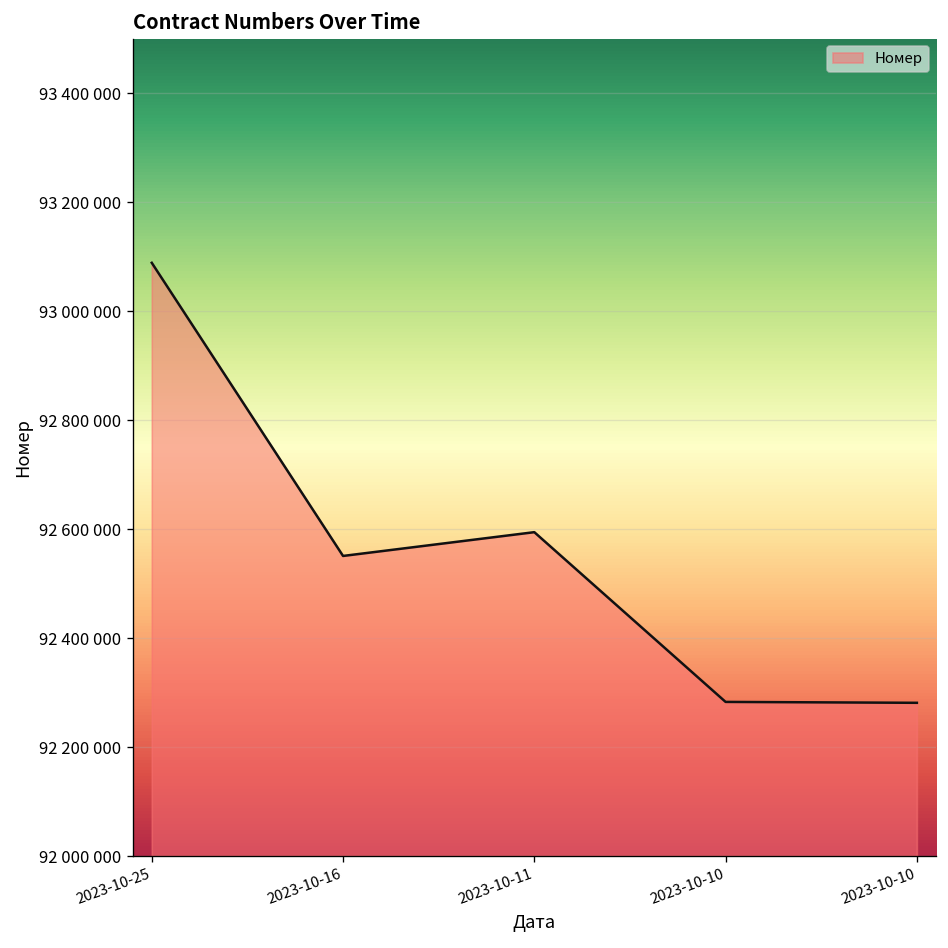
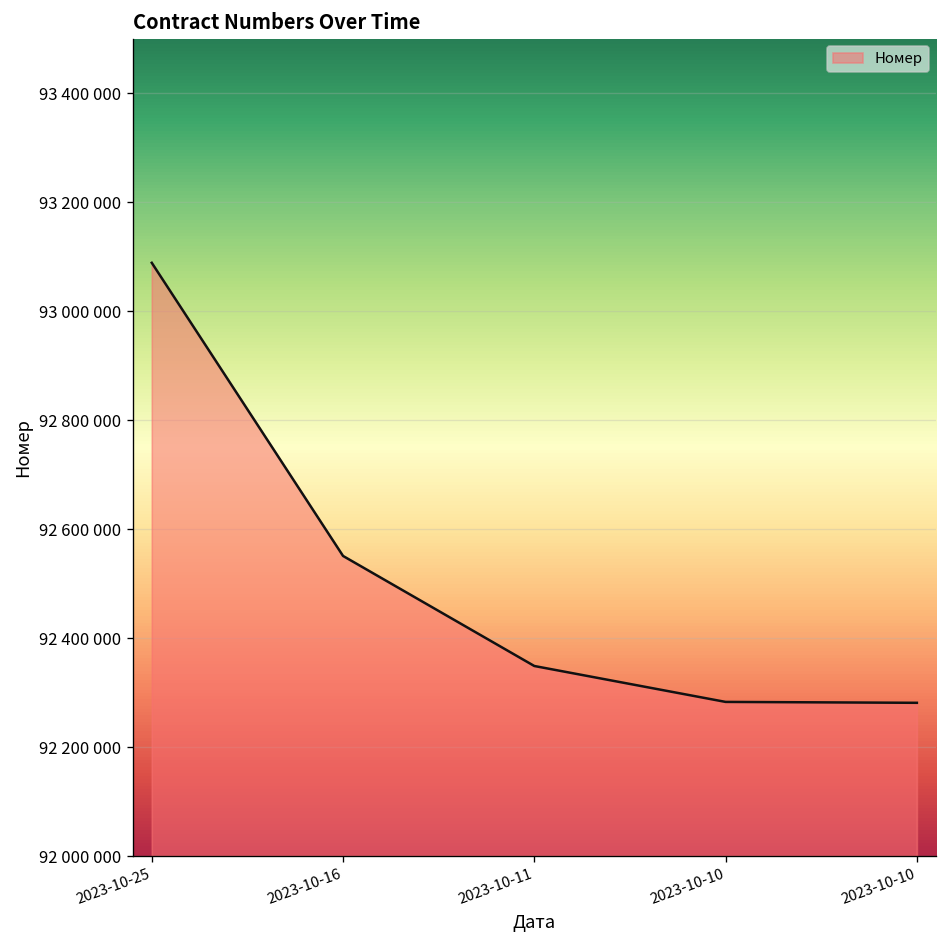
2023-10-11: 92590000 -> 92350000
